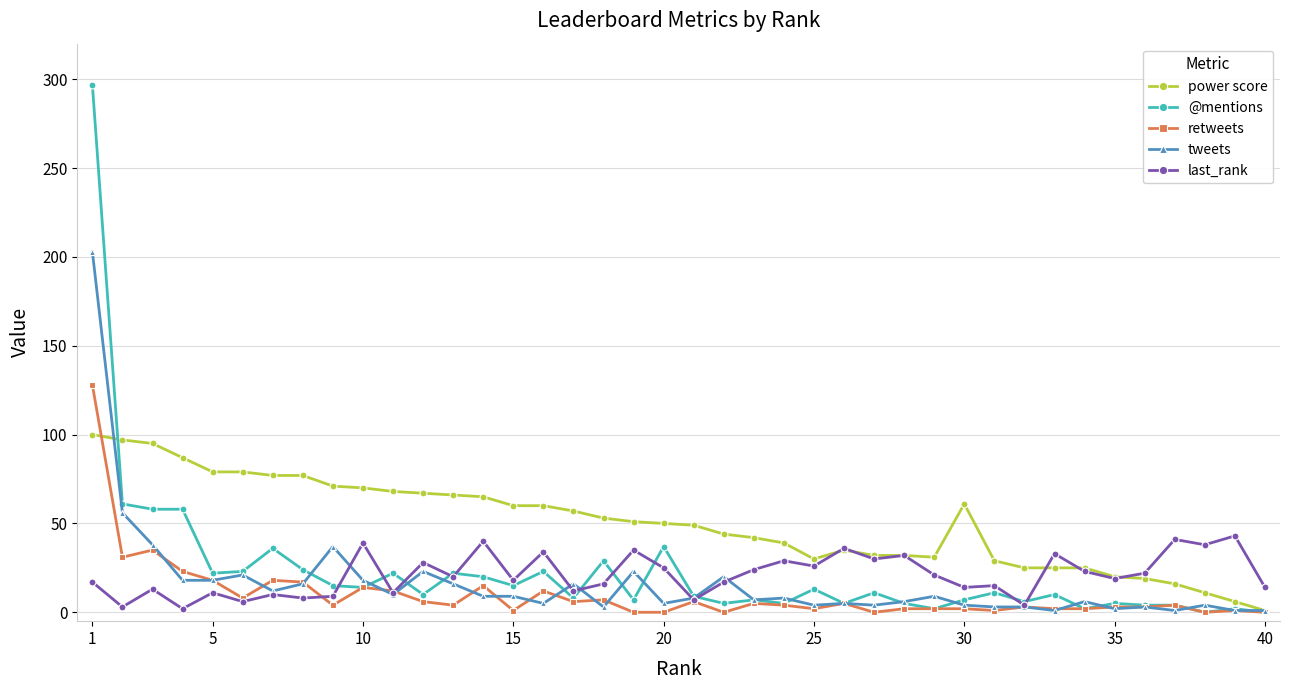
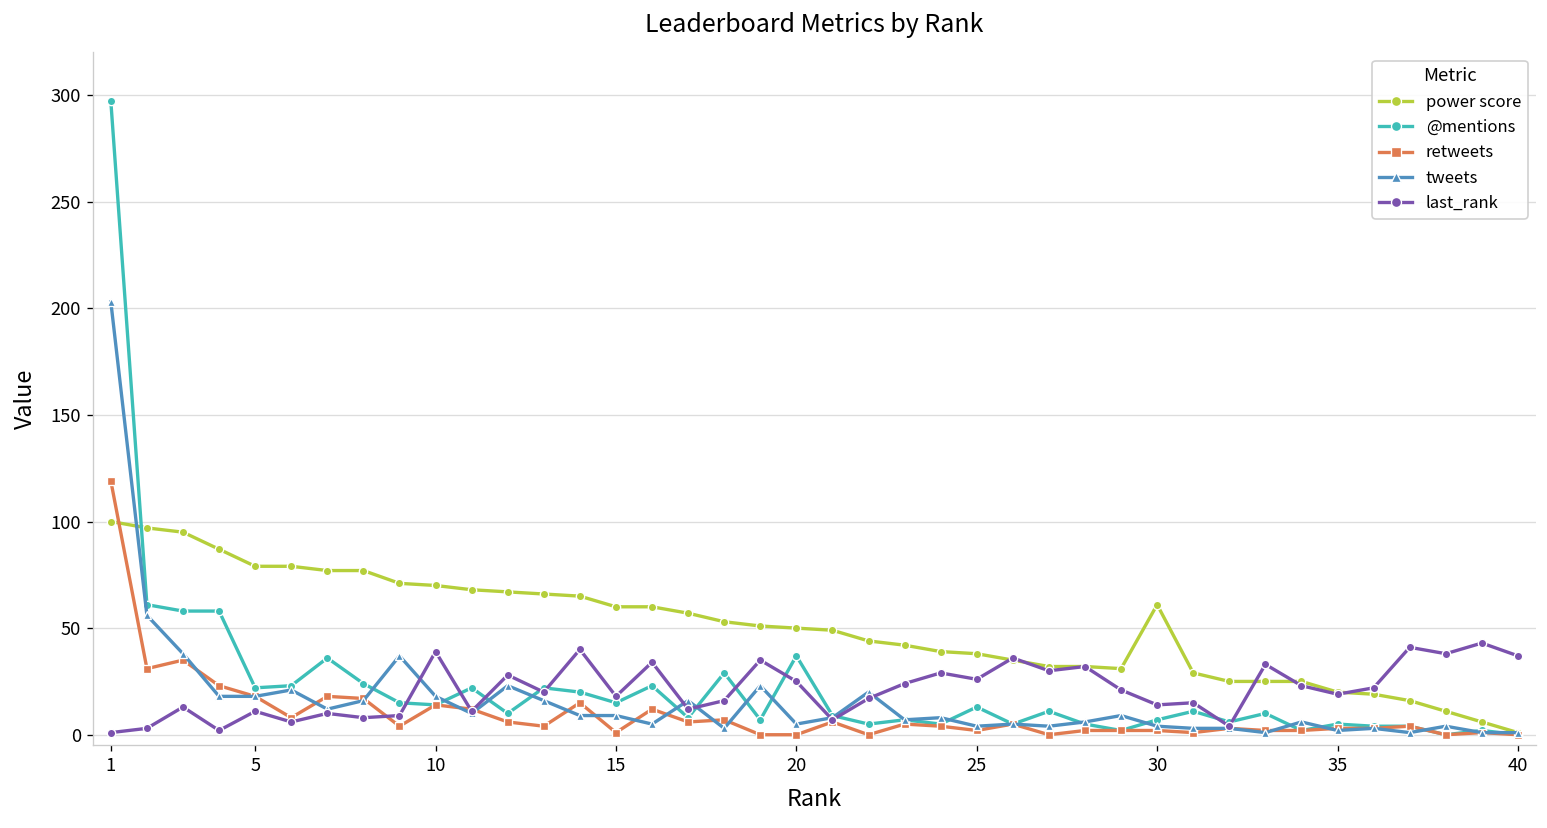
retweets, 1: 128 -> 119
last_rank, 1: 17 -> 1
power score, 25: 30 -> 38
last_rank, 40: 14 -> 37
